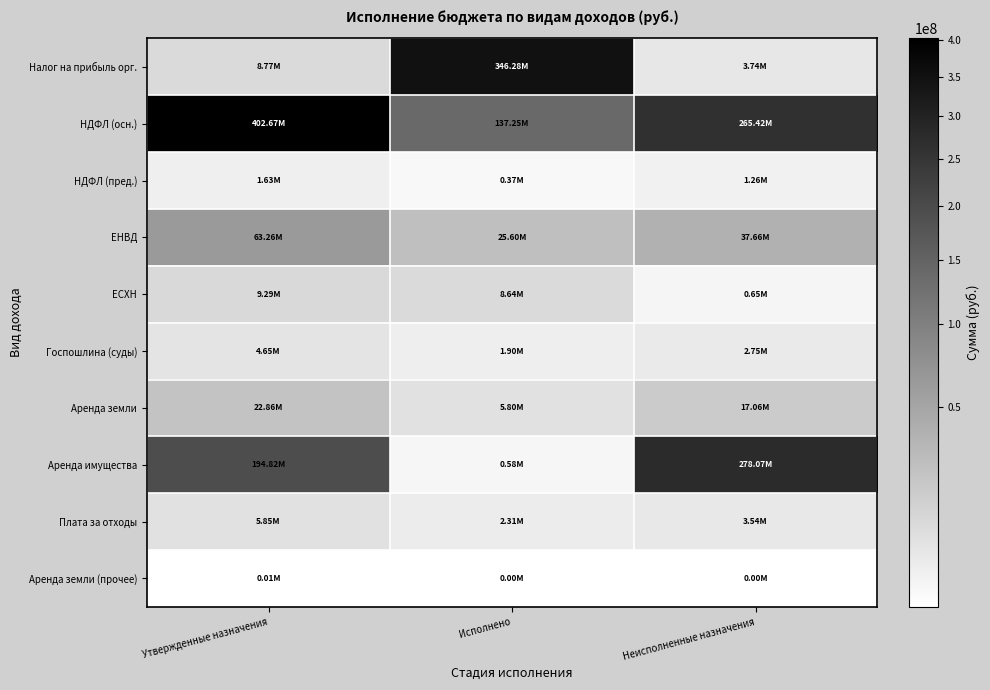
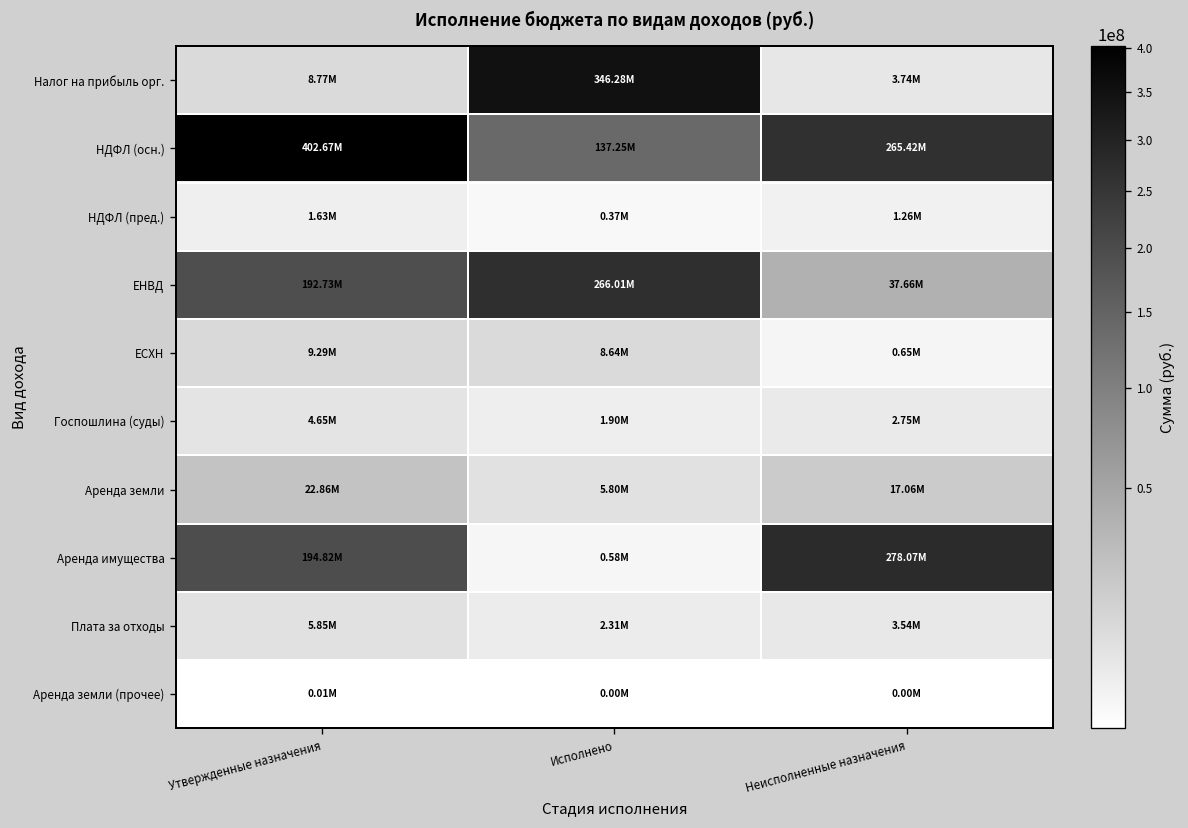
ЕНВД, Утвержденные назначения: 63.26M -> 192.73M
ЕНВД, Исполнено: 25.60M -> 266.01M
